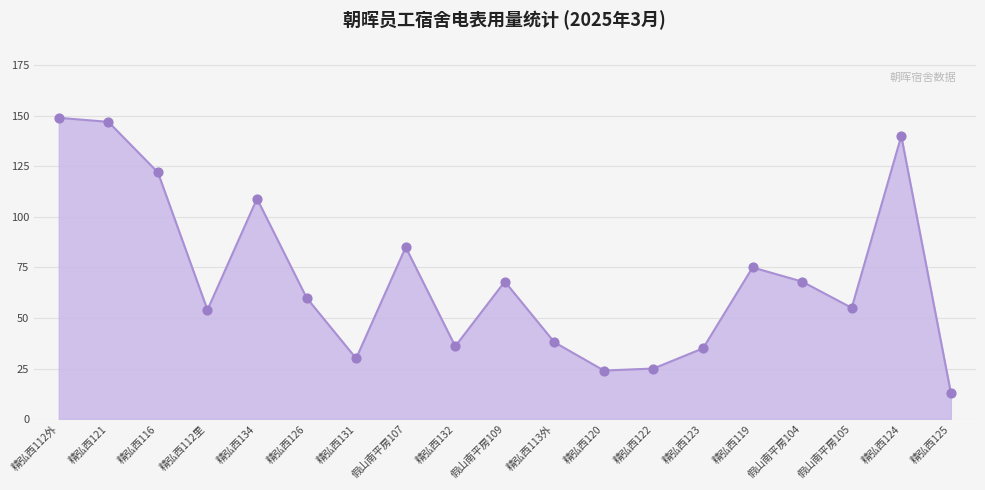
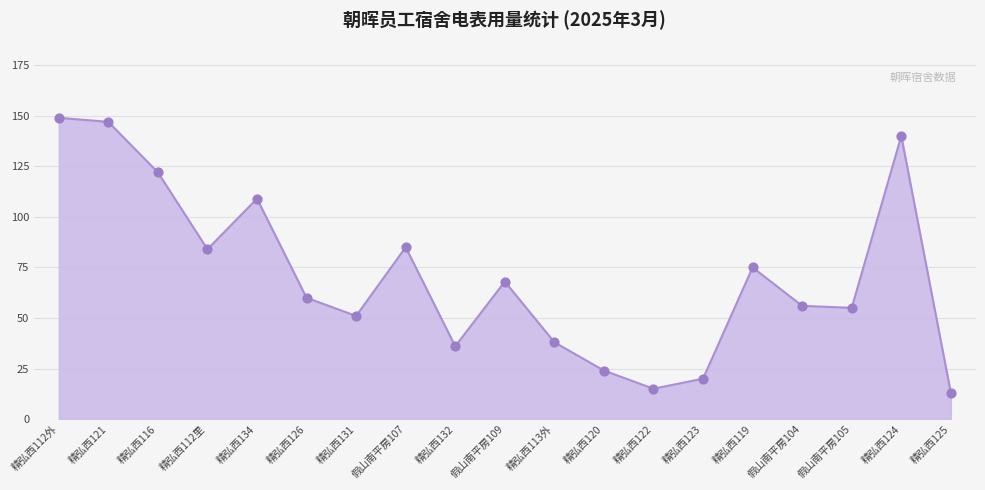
精弘西112里: 54 -> 84
精弘西131: 30 -> 51
精弘西122: 25 -> 15
精弘西123: 35 -> 20
假山南平房104: 68 -> 56
